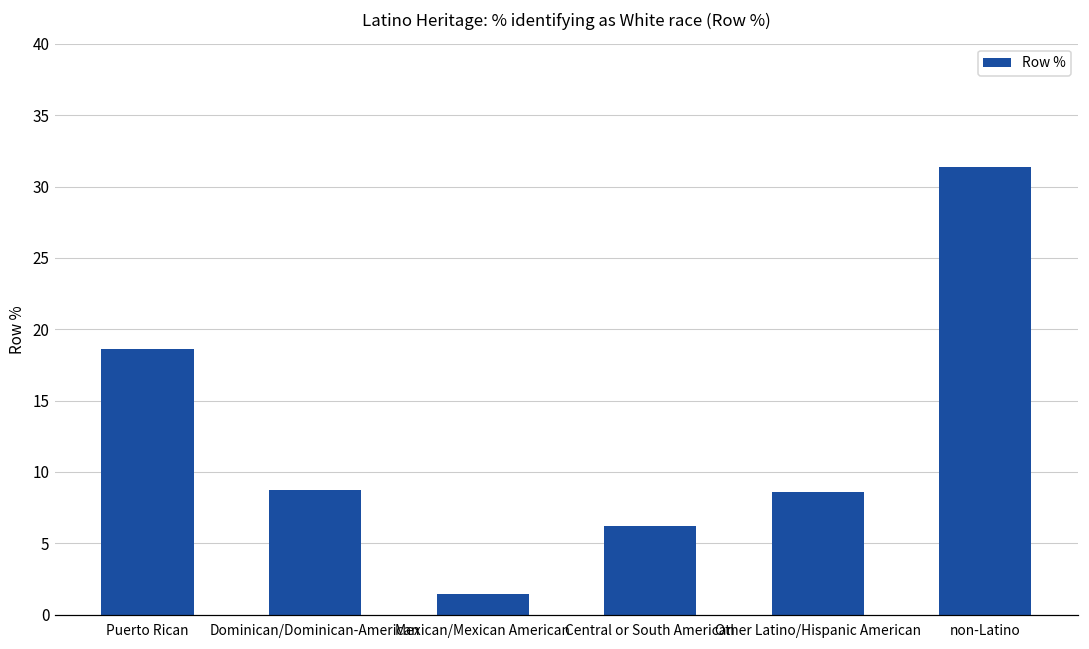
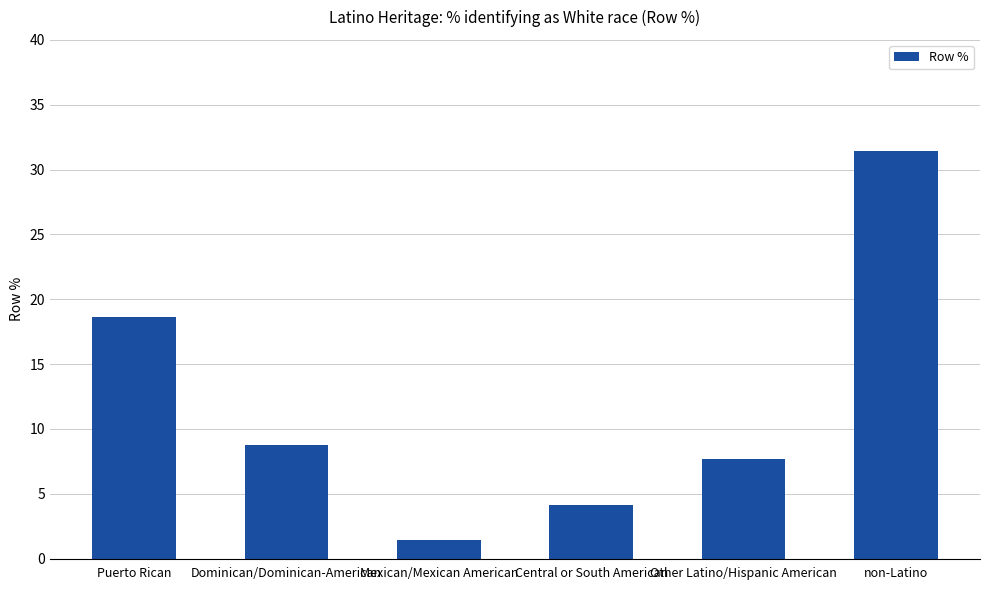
Central or South American: 6.2 -> 4.1
Other Latino/Hispanic American: 8.6 -> 7.7
